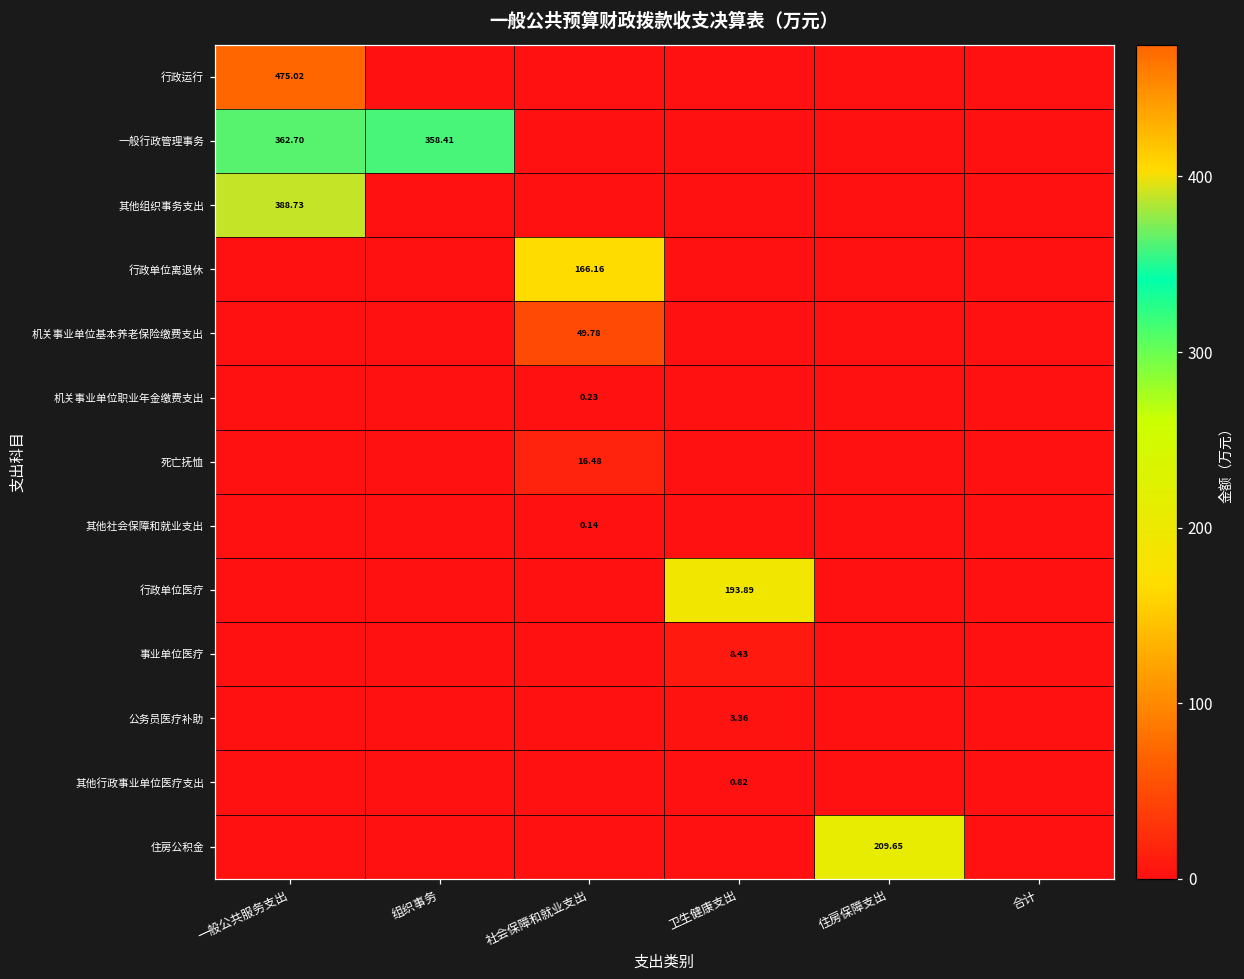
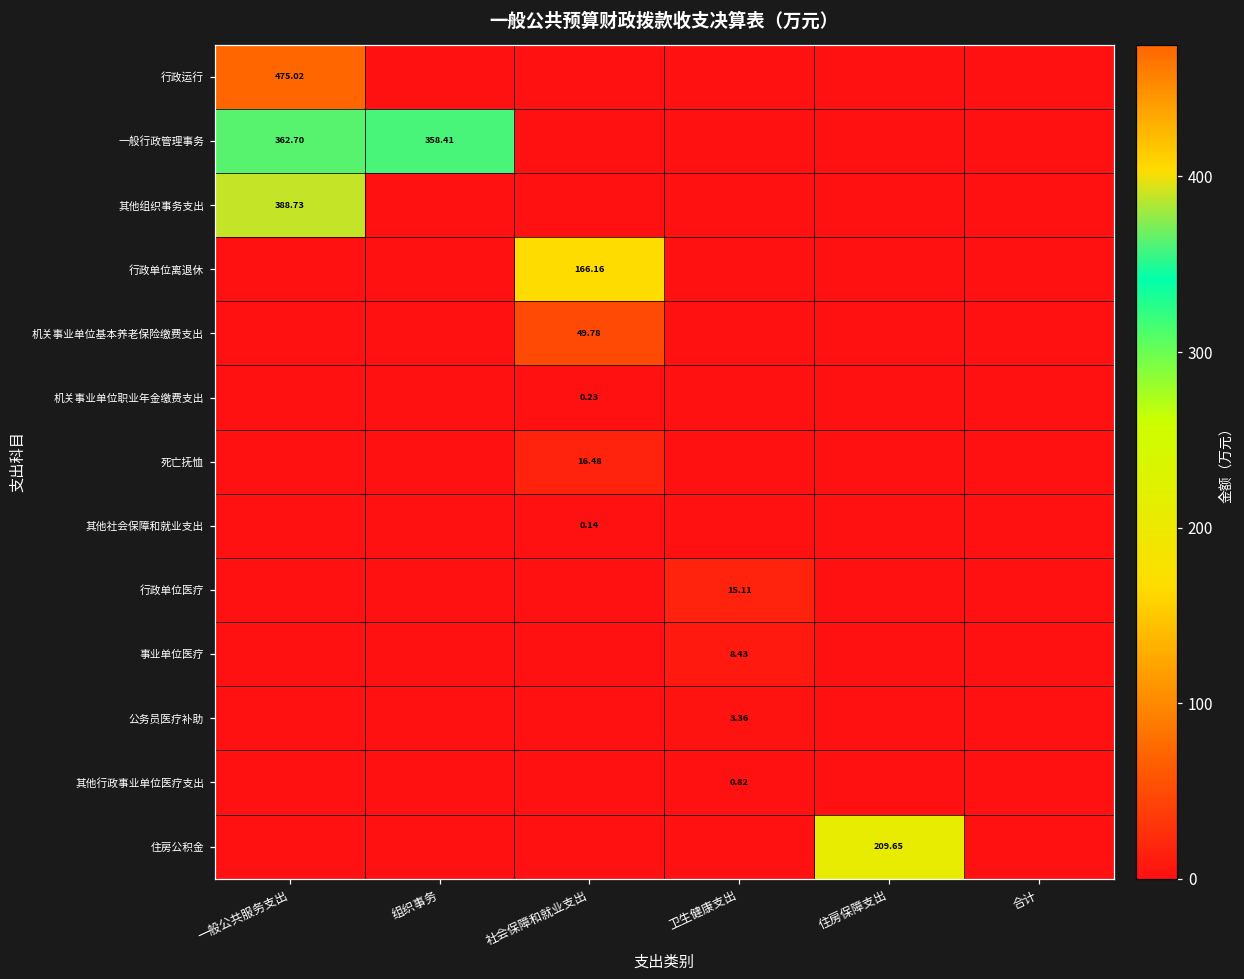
行政单位医疗, 卫生健康支出: 193.89 -> 15.11
